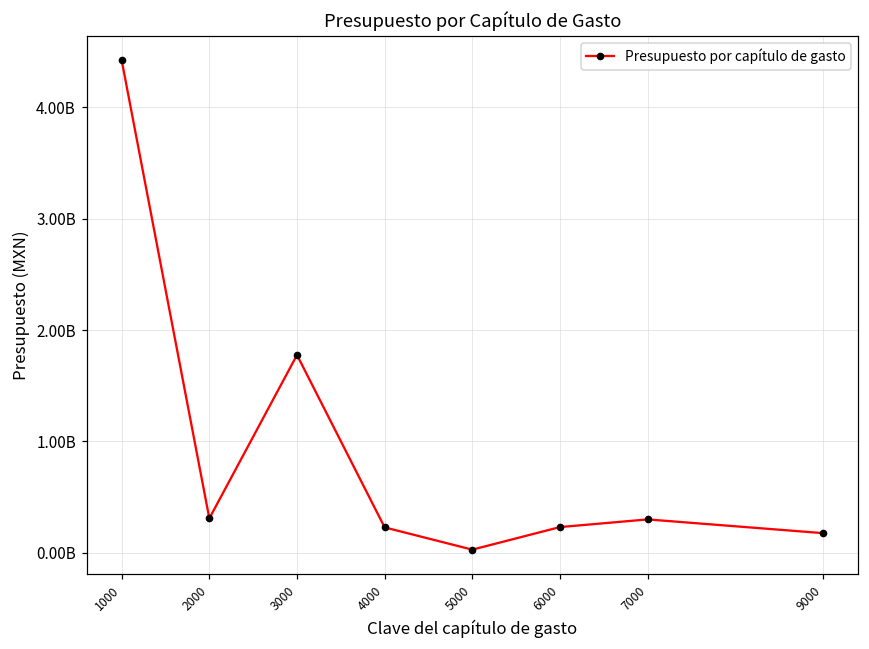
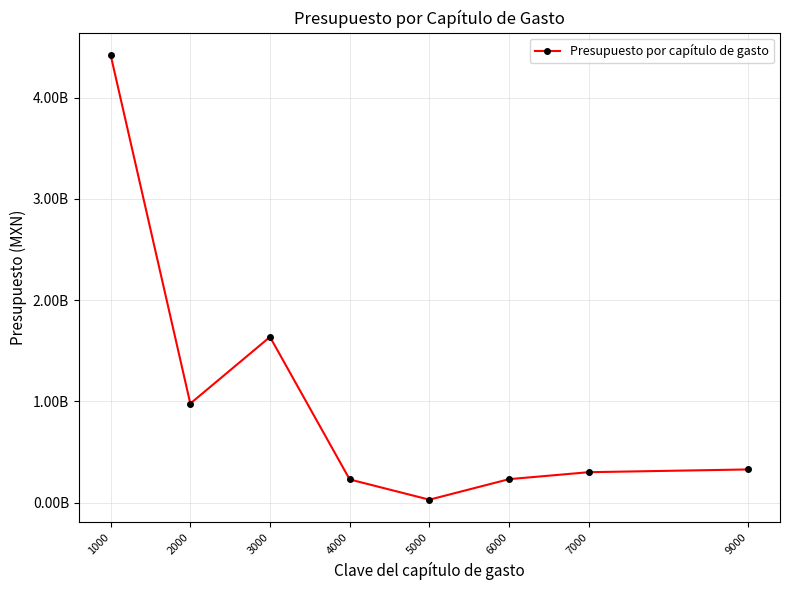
2000: 310000000 -> 980000000
3000: 1780000000 -> 1640000000
9000: 180000000 -> 330000000
